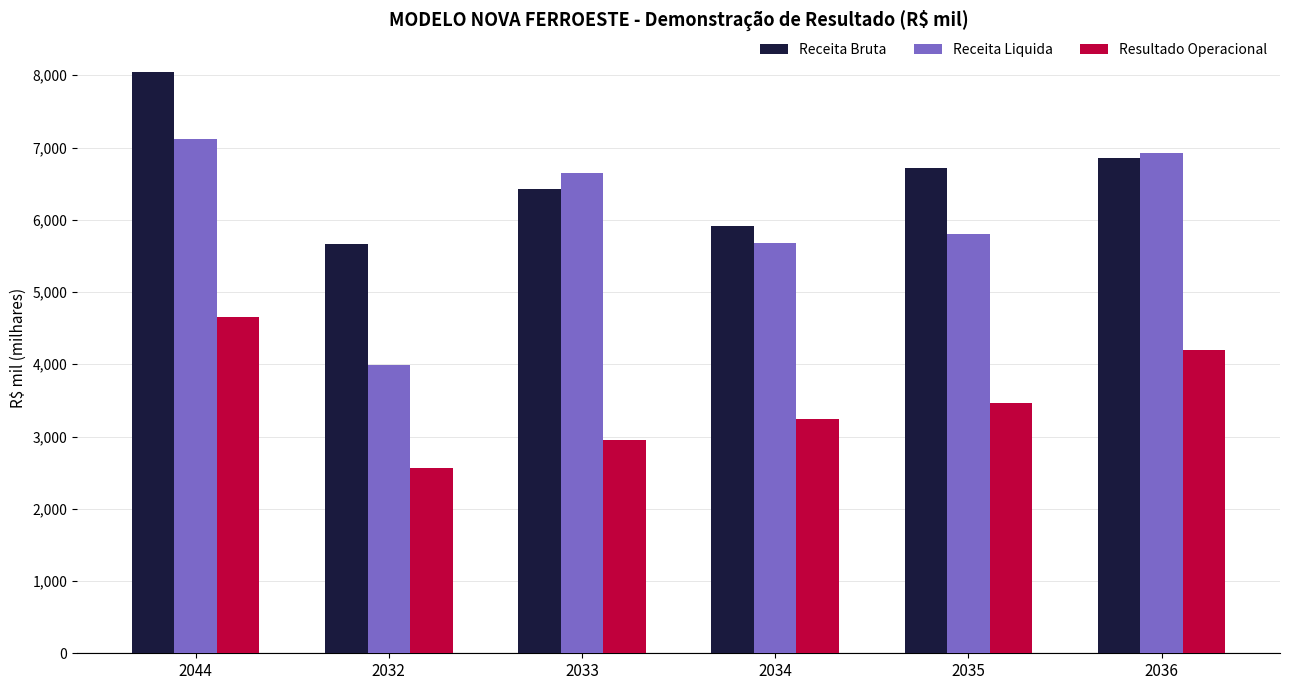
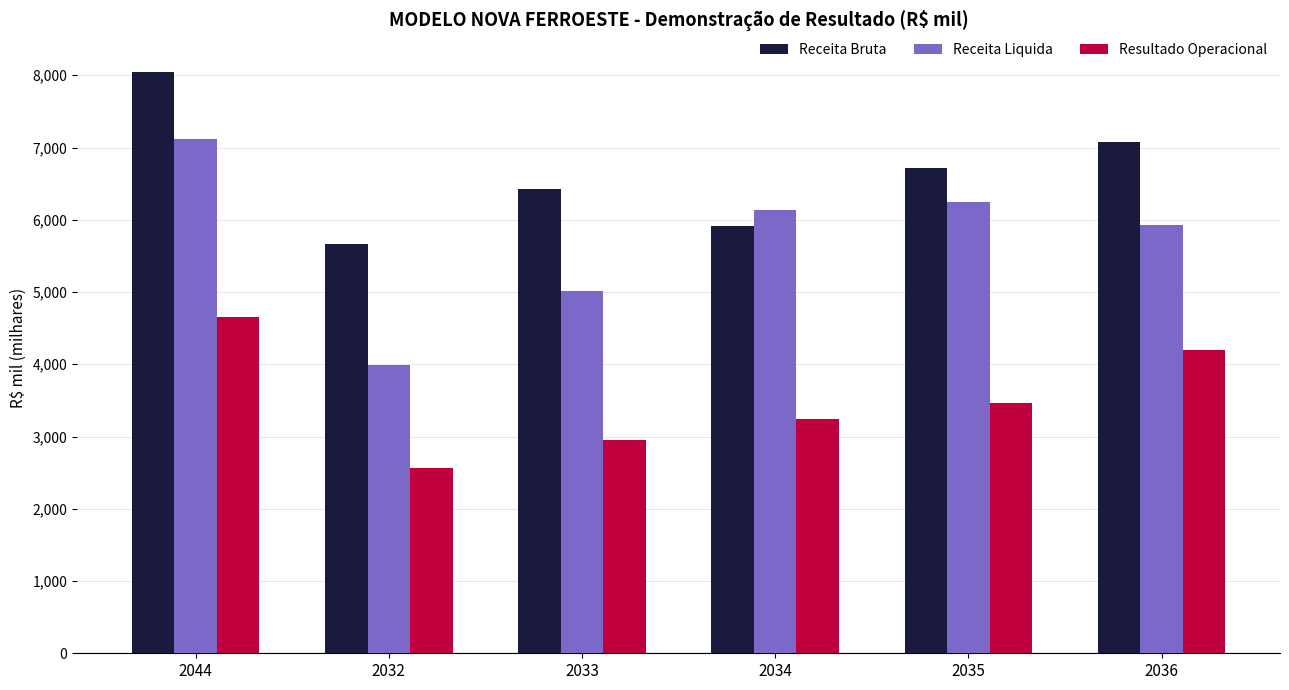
Receita Liquida, 2033: 6,600 -> 5,000
Receita Liquida, 2034: 5,700 -> 6,100
Receita Liquida, 2035: 5,800 -> 6,200
Receita Bruta, 2036: 6,900 -> 7,100
Receita Liquida, 2036: 6,900 -> 5,900
